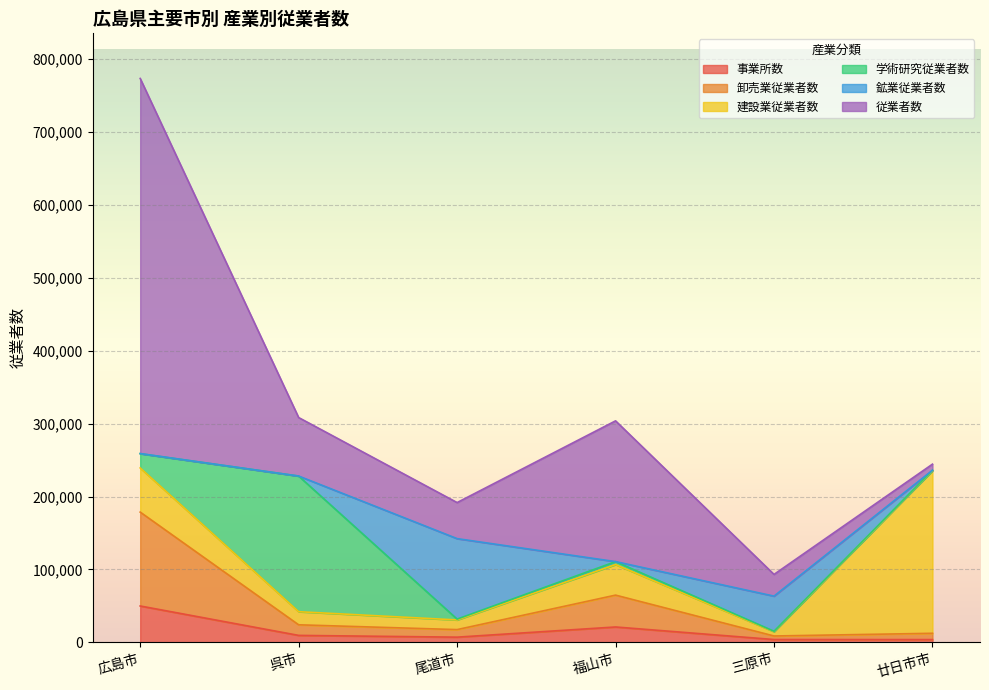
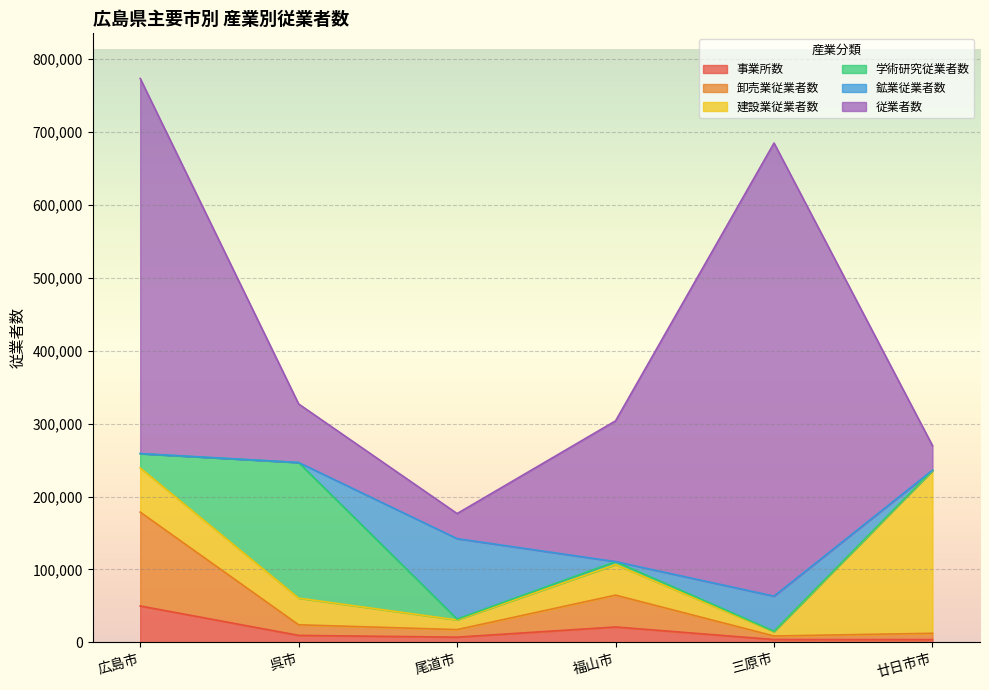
建設業従業者数, 呉市: 20,000 -> 40,000
従業者数, 尾道市: 50,000 -> 30,000
従業者数, 三原市: 30,000 -> 620,000
従業者数, 廿日市市: 10,000 -> 30,000
